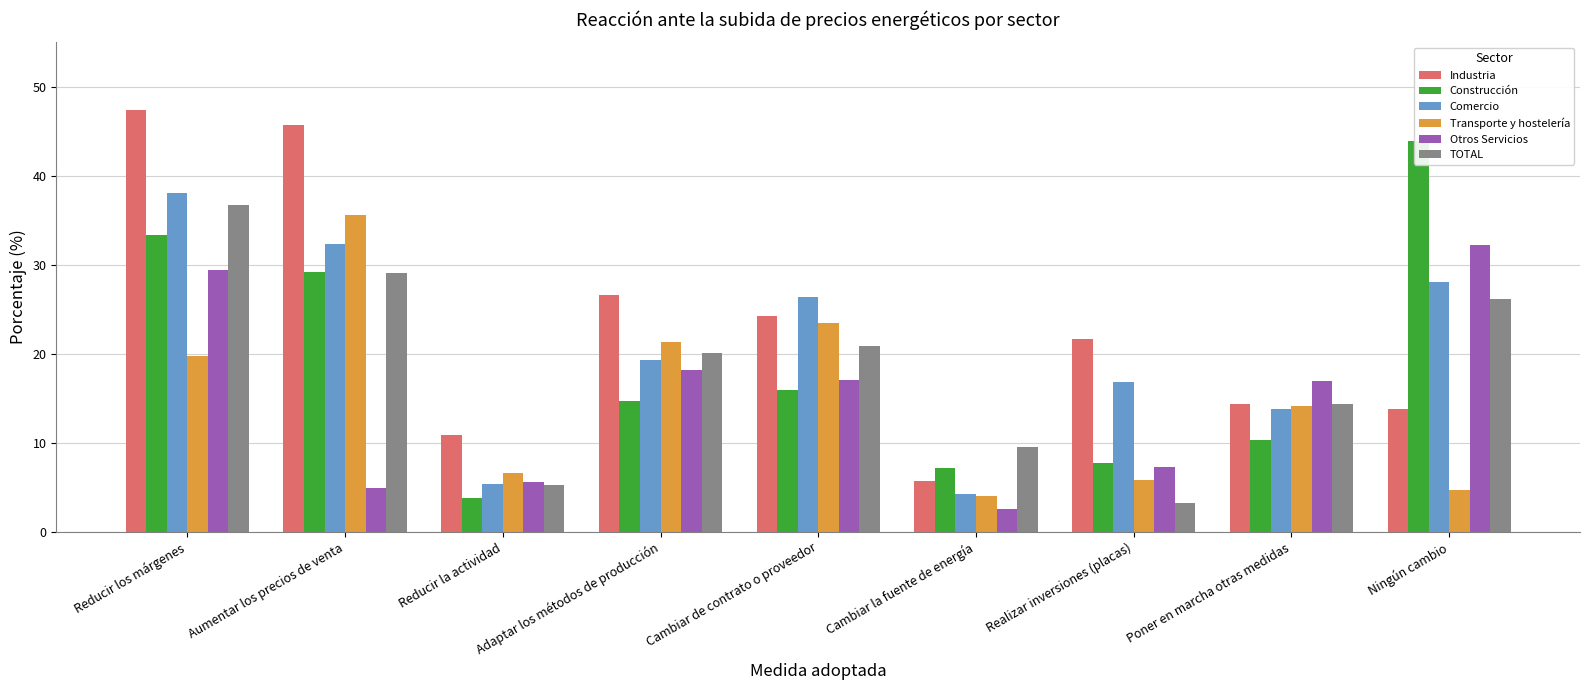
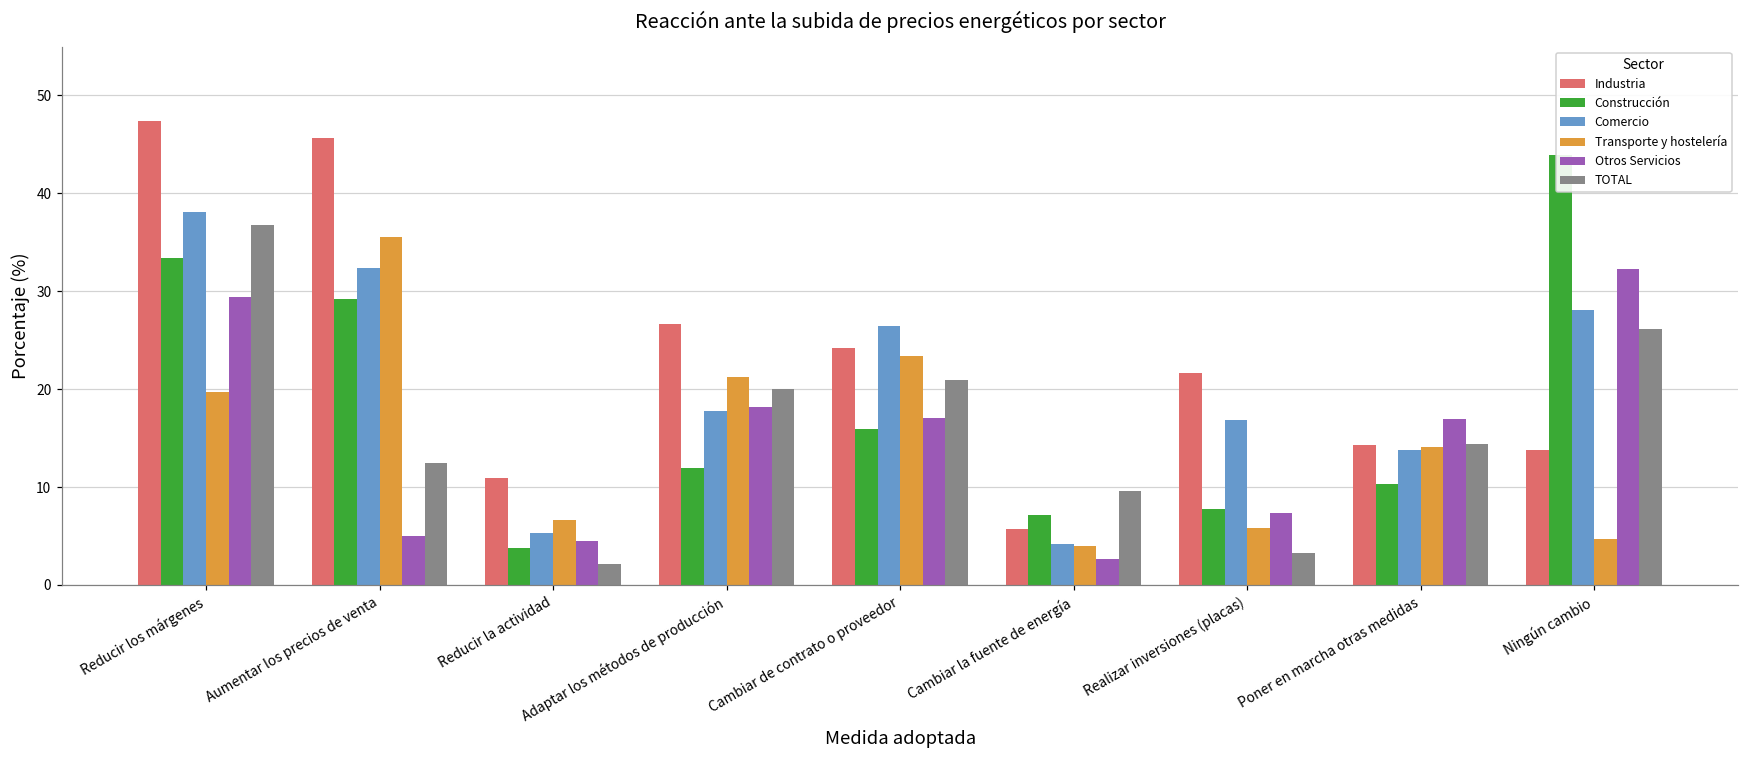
TOTAL, Aumentar los precios de venta: 29 -> 12
Otros Servicios, Reducir la actividad: 6 -> 4
TOTAL, Reducir la actividad: 5 -> 2
Construcción, Adaptar los métodos de producción: 15 -> 12
Comercio, Adaptar los métodos de producción: 19 -> 18
